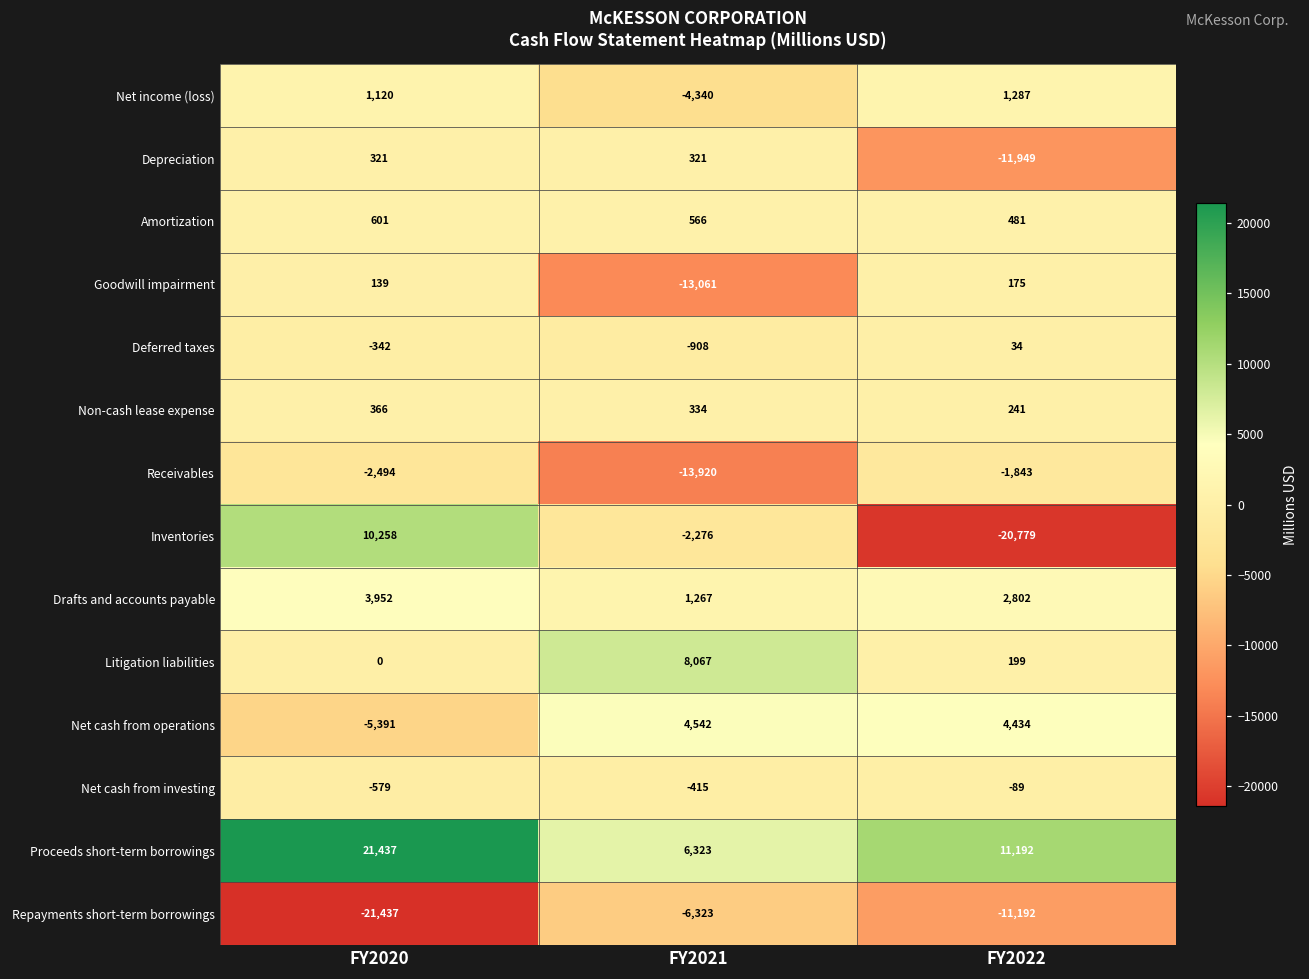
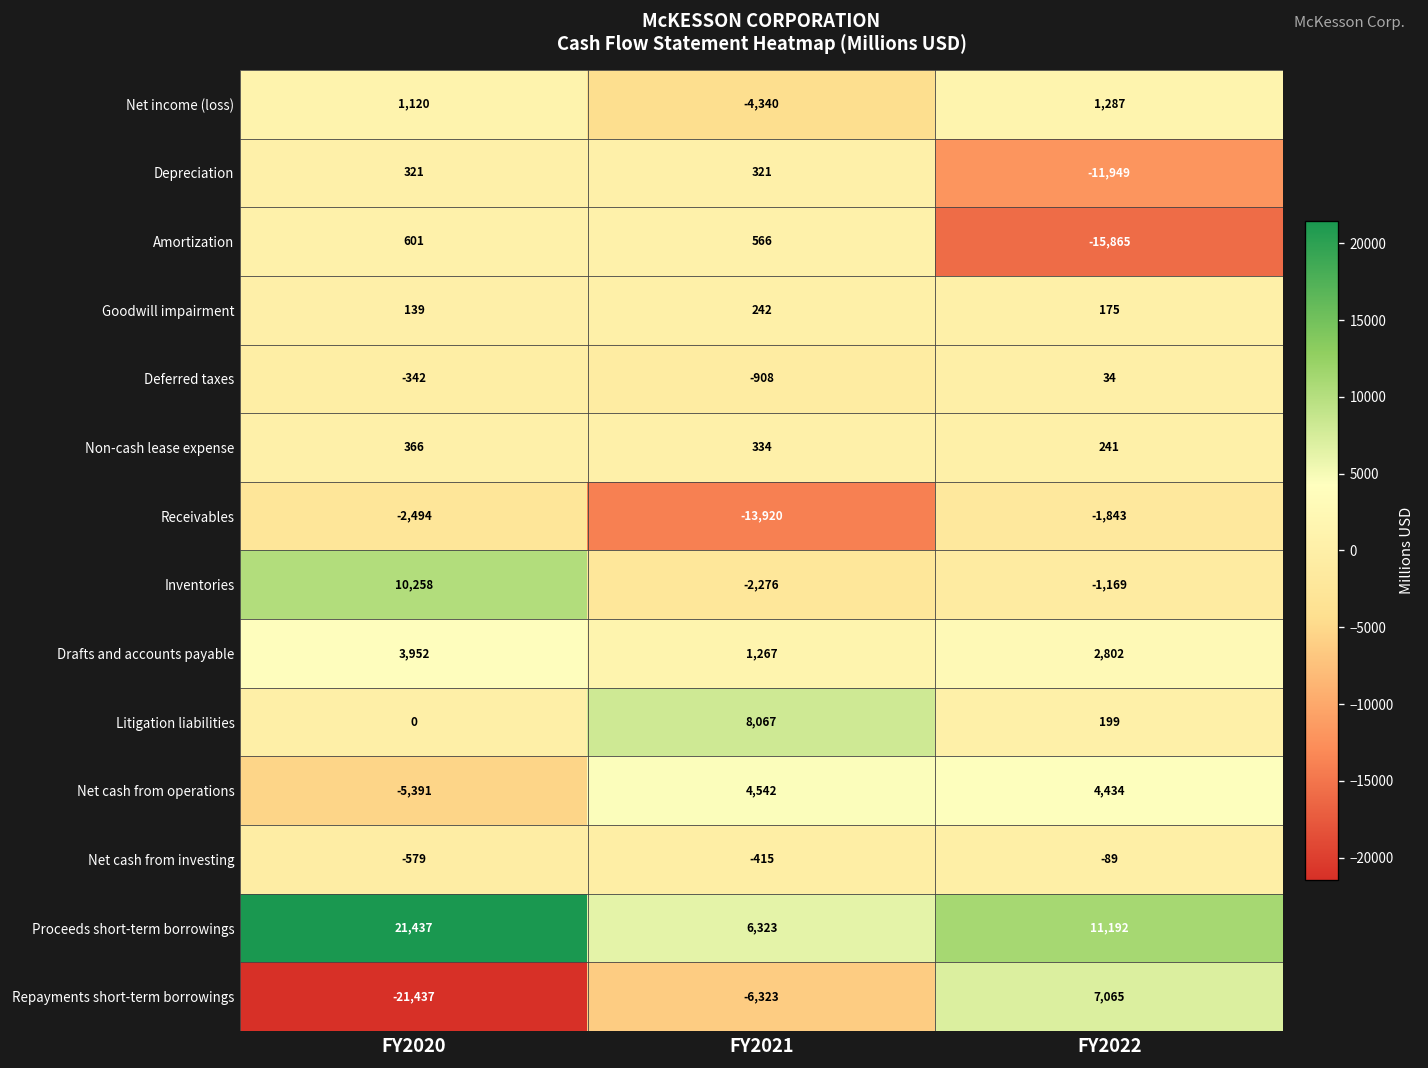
Amortization, FY2022: 481 -> -15,865
Goodwill impairment, FY2021: -13,061 -> 242
Inventories, FY2022: -20,779 -> -1,169
Repayments short-term borrowings, FY2022: -11,192 -> 7,065
